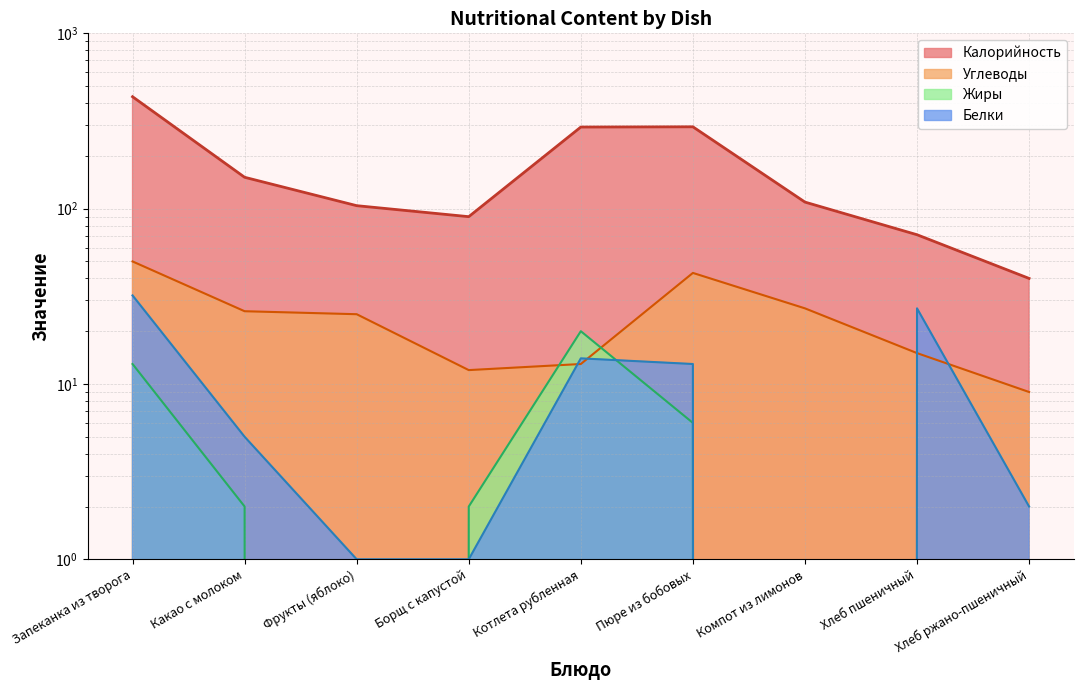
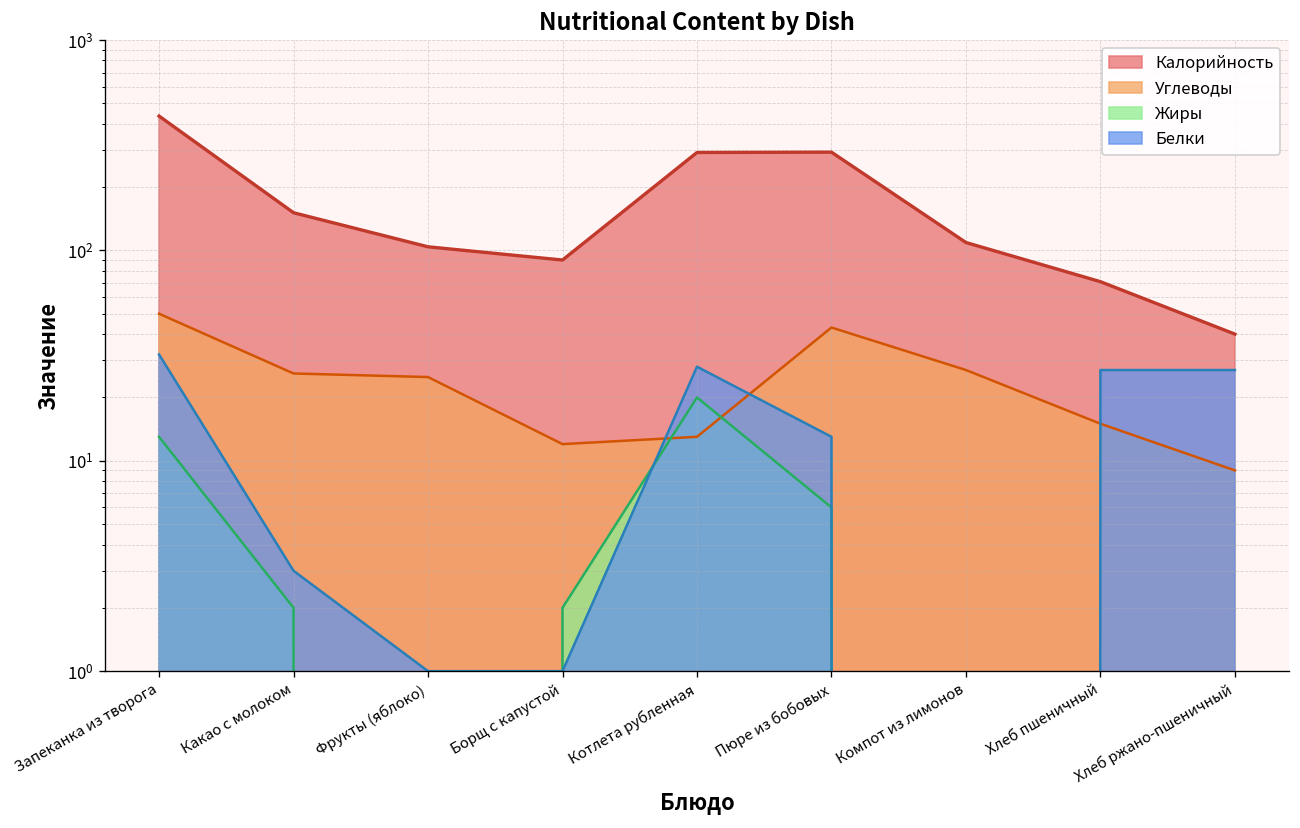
Белки, Какао с молоком: 5 -> 3
Белки, Котлета рубленная: 14 -> 28
Белки, Хлеб ржано-пшеничный: 2 -> 27
